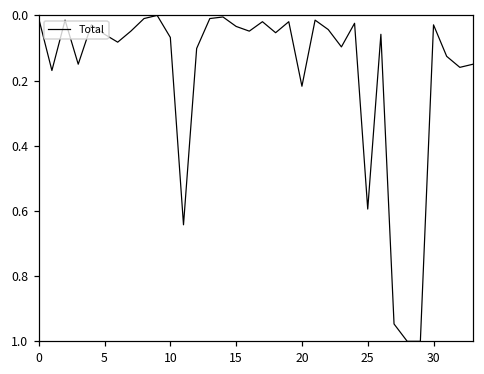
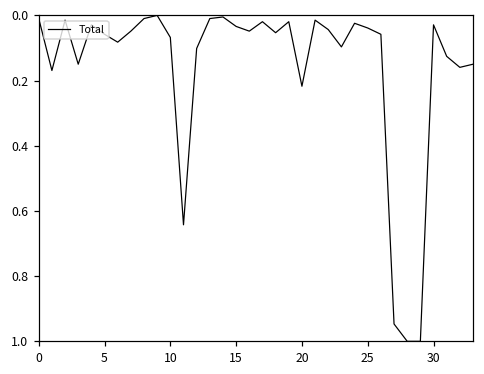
25: 0.59 -> 0.04
